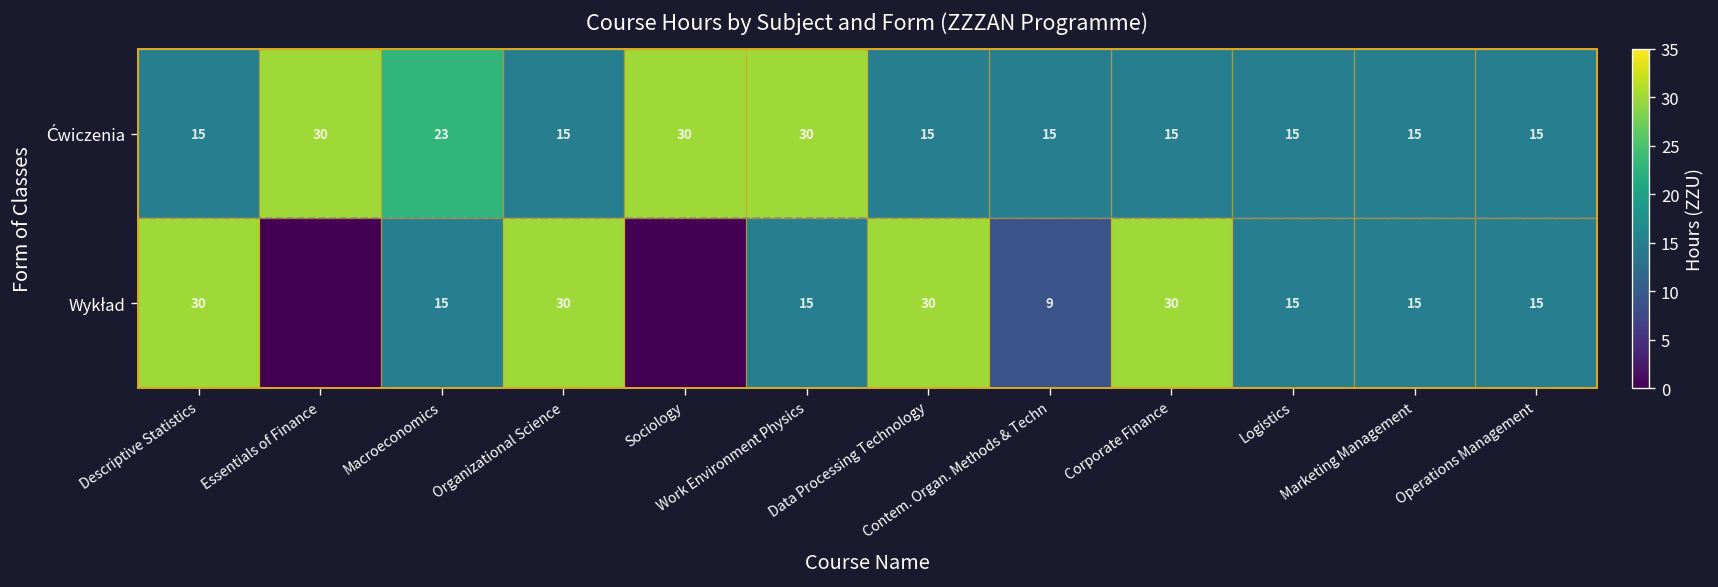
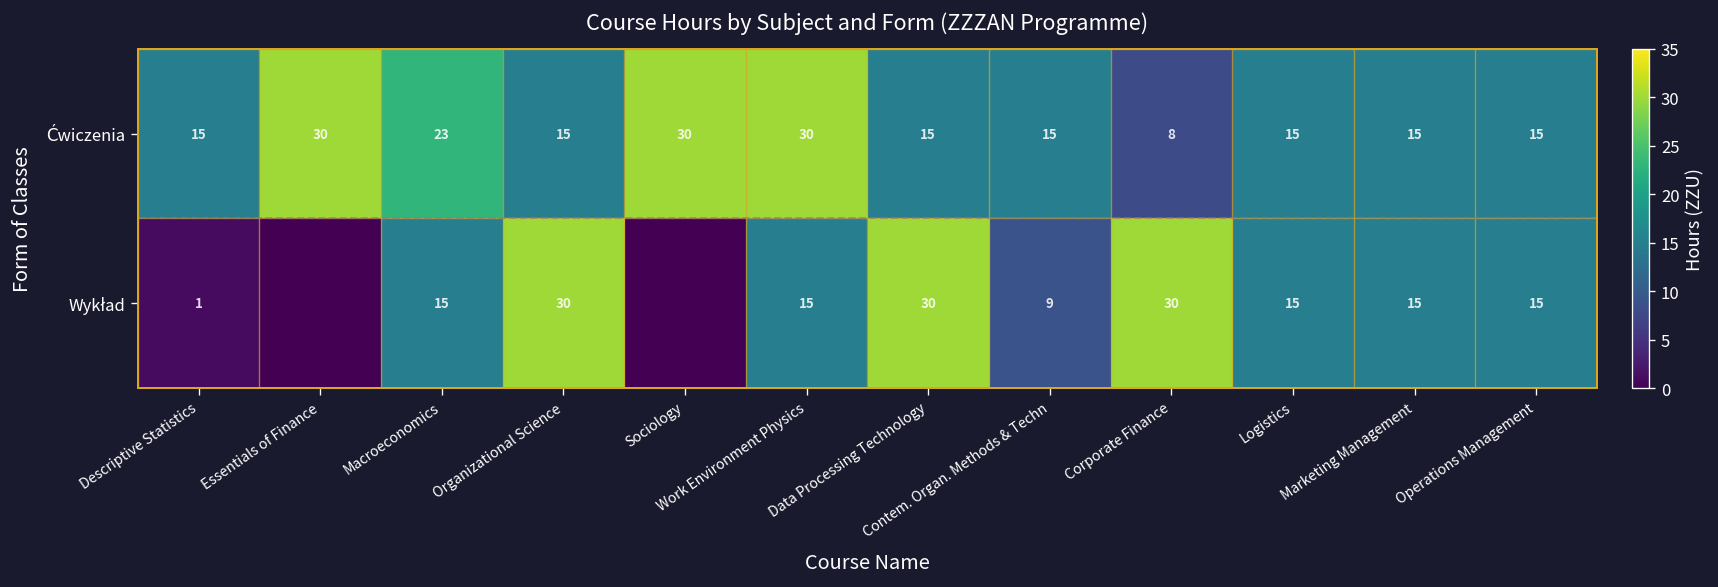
Ćwiczenia, Corporate Finance: 15 -> 8
Wykład, Descriptive Statistics: 30 -> 1
